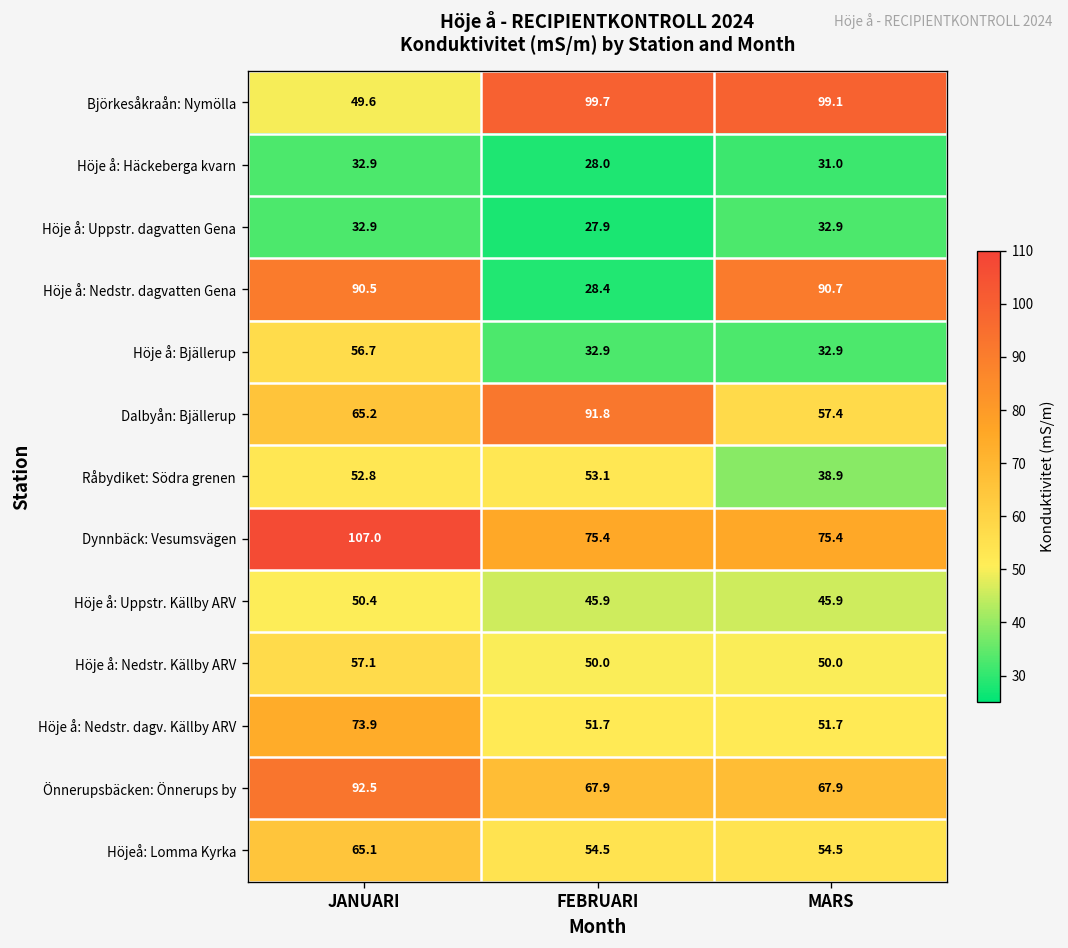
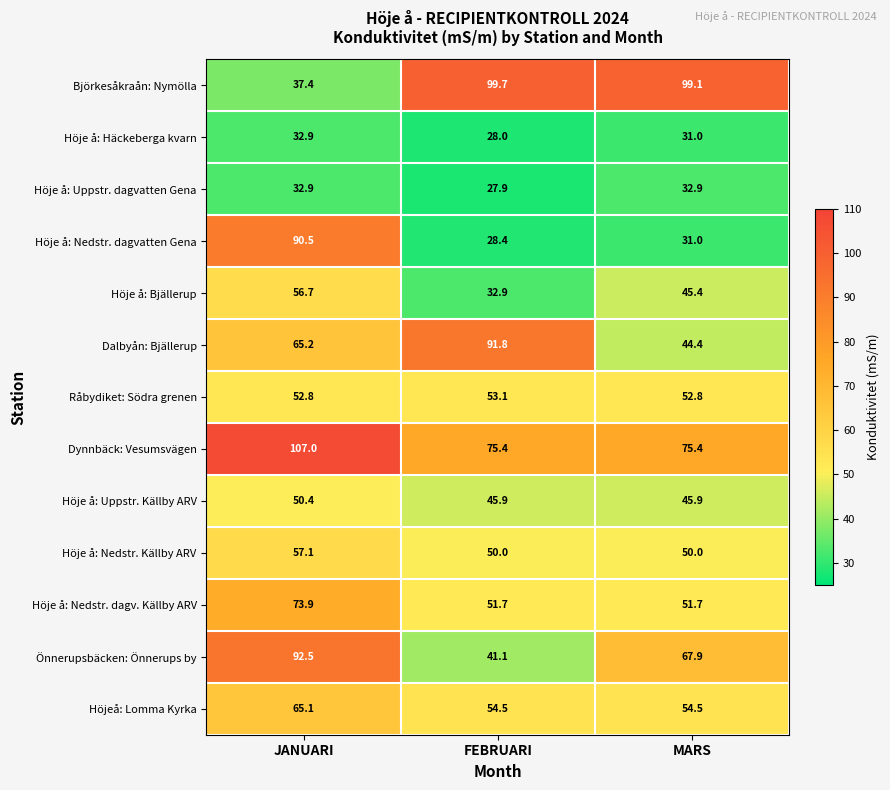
Björkesåkraån: Nymölla, JANUARI: 49.6 -> 37.4
Höje å: Nedstr. dagvatten Gena, MARS: 90.7 -> 31.0
Höje å: Bjällerup, MARS: 32.9 -> 45.4
Dalbyån: Bjällerup, MARS: 57.4 -> 44.4
Råbydiket: Södra grenen, MARS: 38.9 -> 52.8
Önnerupsbäcken: Önnerups by, FEBRUARI: 67.9 -> 41.1
